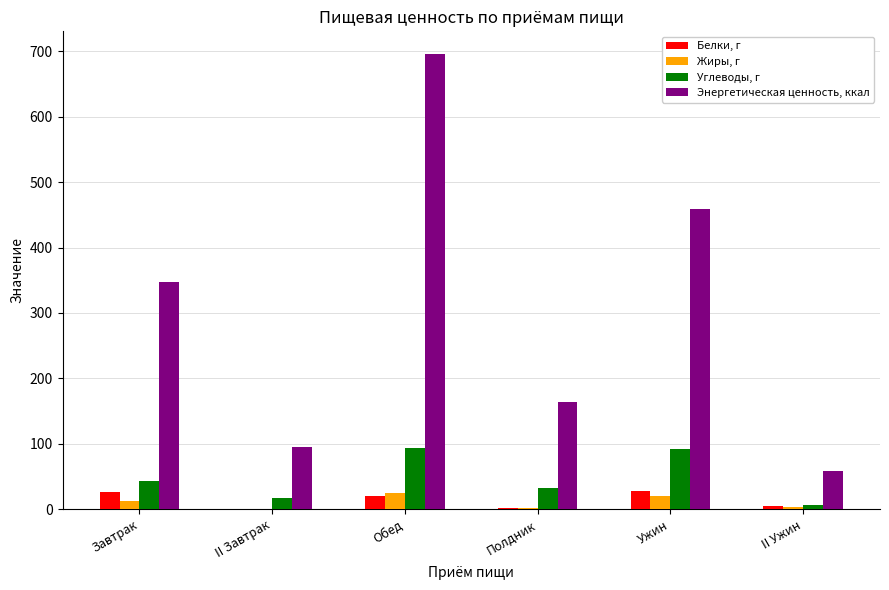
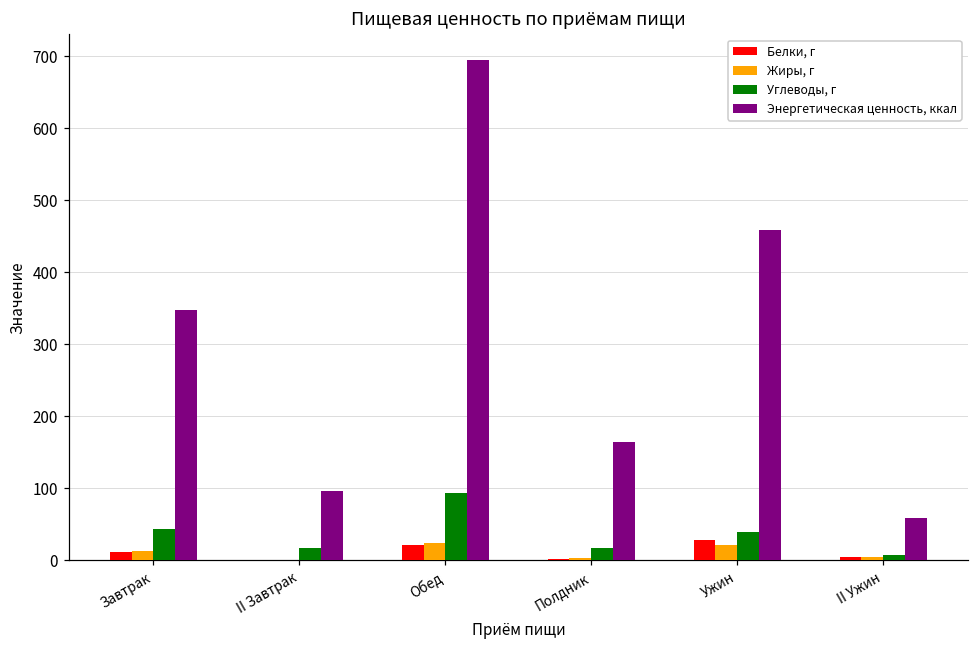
Белки, г, Завтрак: 30 -> 10
Углеводы, г, Полдник: 30 -> 20
Углеводы, г, Ужин: 90 -> 40
